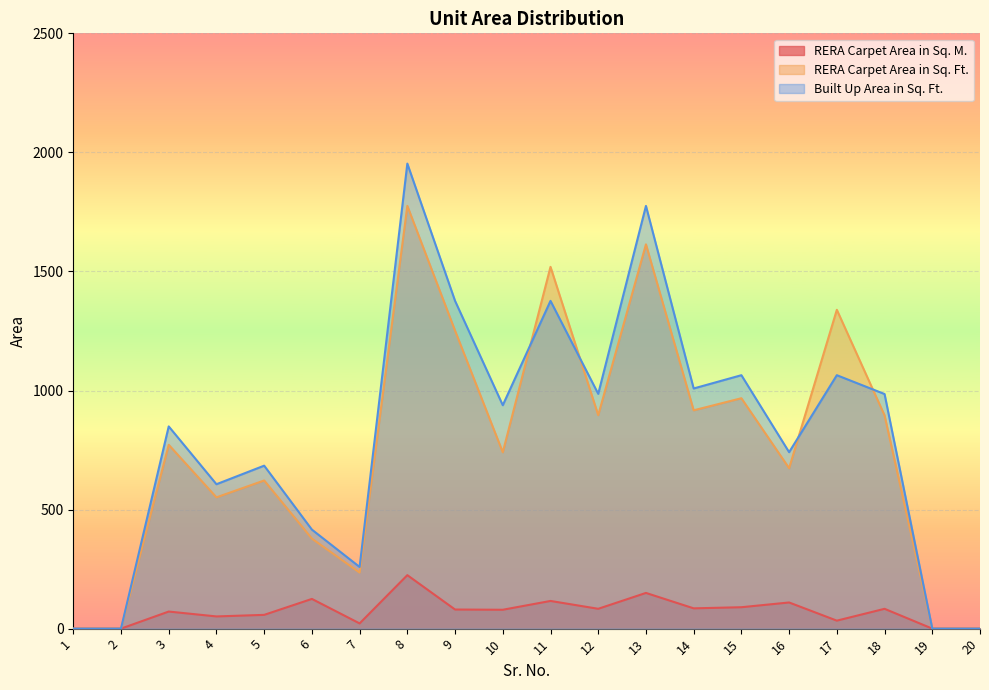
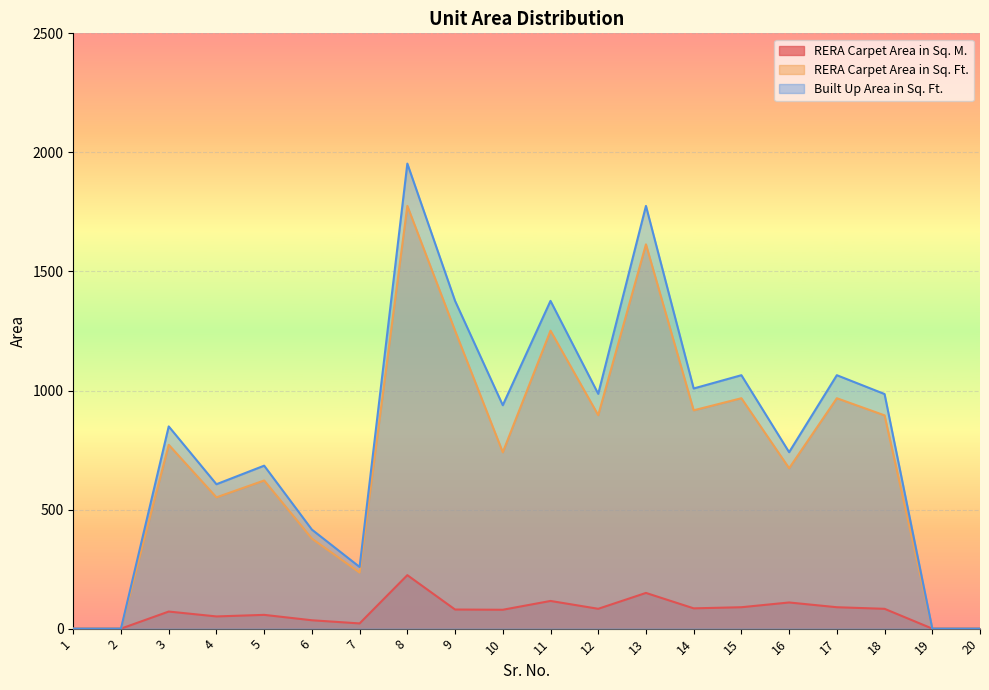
RERA Carpet Area in Sq. M., 6: 120 -> 40
RERA Carpet Area in Sq. Ft., 11: 1520 -> 1250
RERA Carpet Area in Sq. M., 17: 30 -> 90
RERA Carpet Area in Sq. Ft., 17: 1340 -> 970
